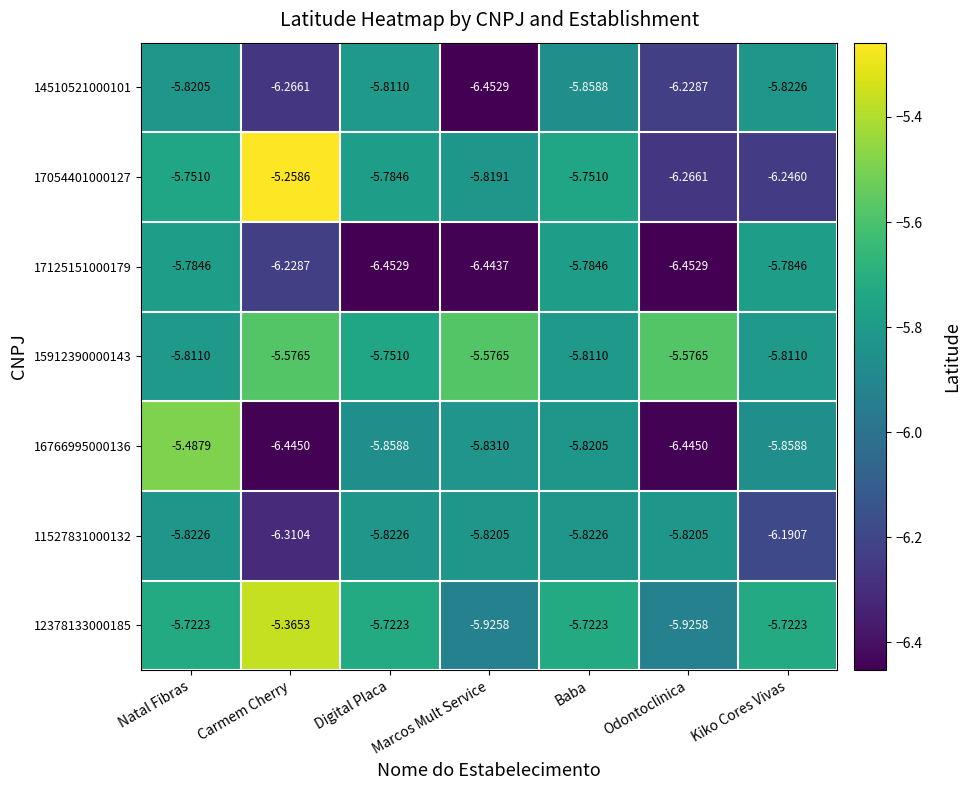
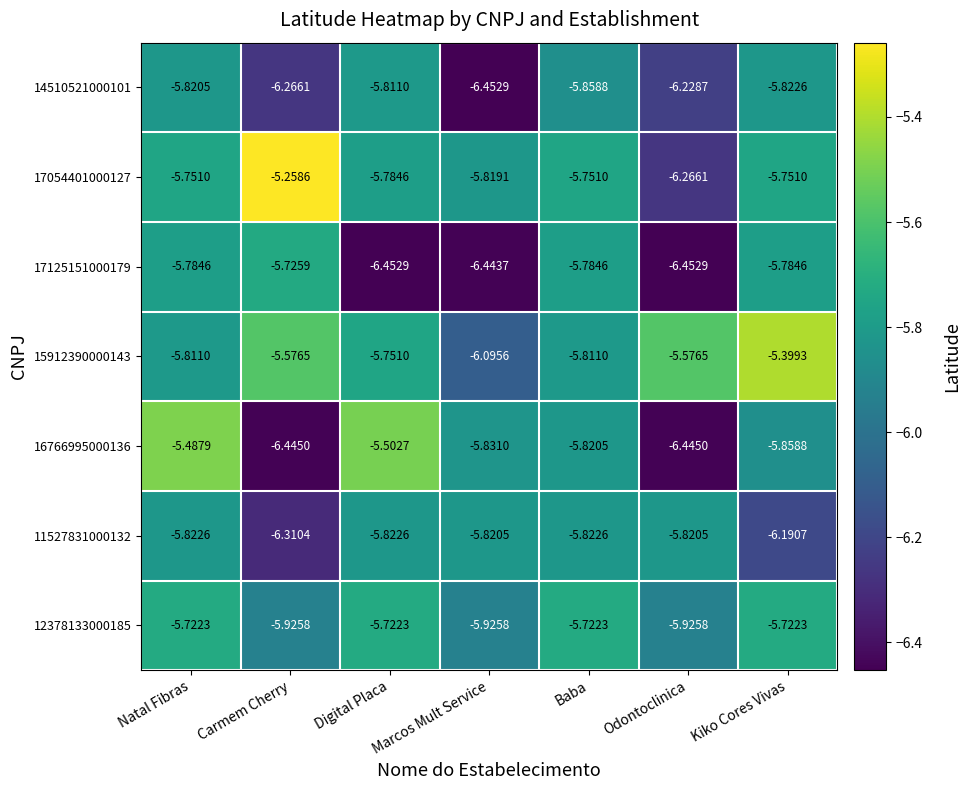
17054401000127, Kiko Cores Vivas: -6.2460 -> -5.7510
17125151000179, Carmem Cherry: -6.2287 -> -5.7259
15912390000143, Marcos Mult Service: -5.5765 -> -6.0956
15912390000143, Kiko Cores Vivas: -5.8110 -> -5.3993
16766995000136, Digital Placa: -5.8588 -> -5.5027
12378133000185, Carmem Cherry: -5.3653 -> -5.9258
